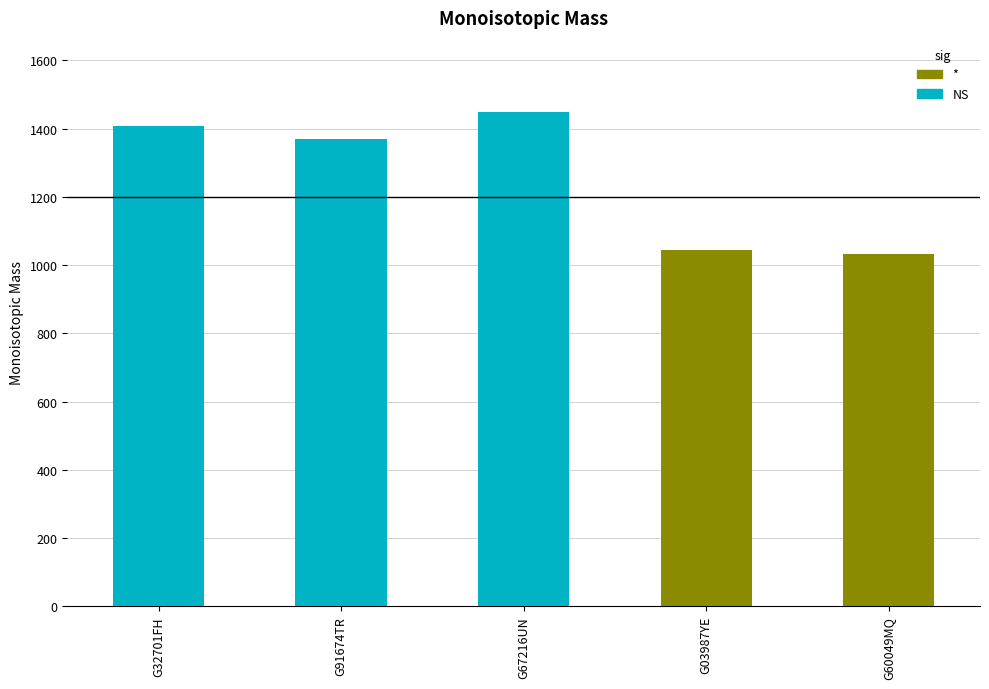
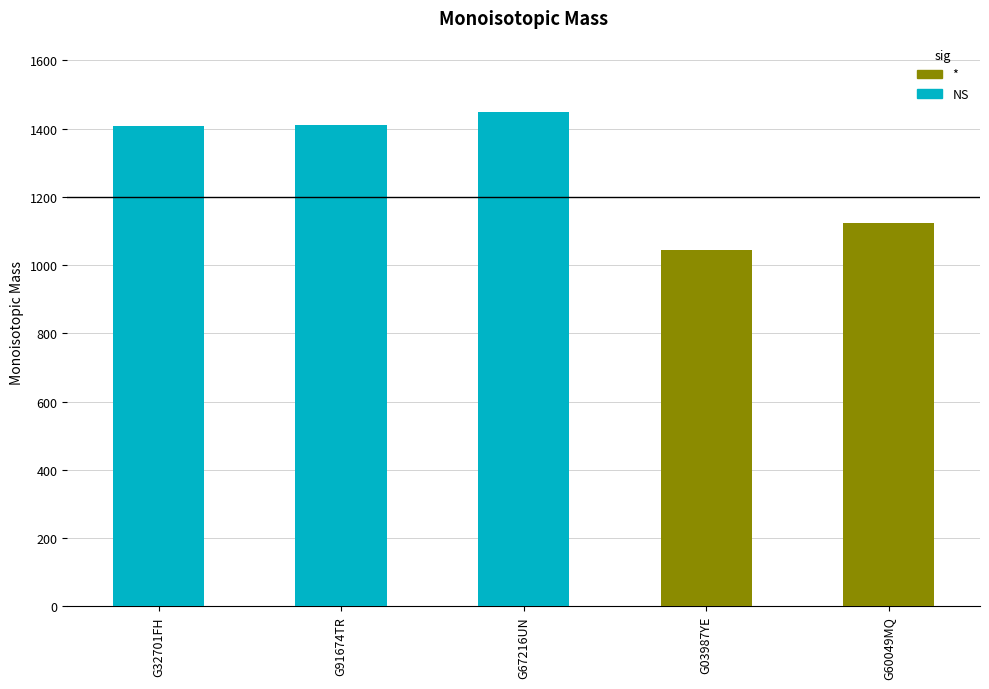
NS, G91674TR: 1370 -> 1410
*, G60049MQ: 1030 -> 1120
